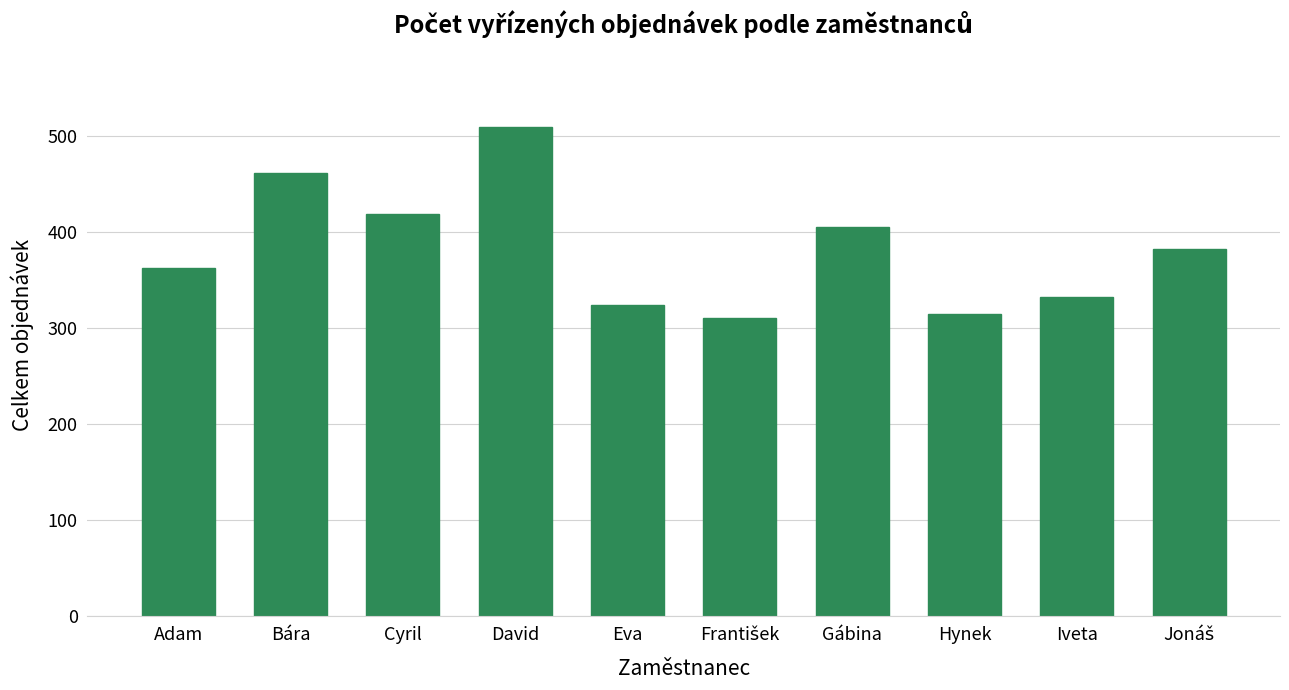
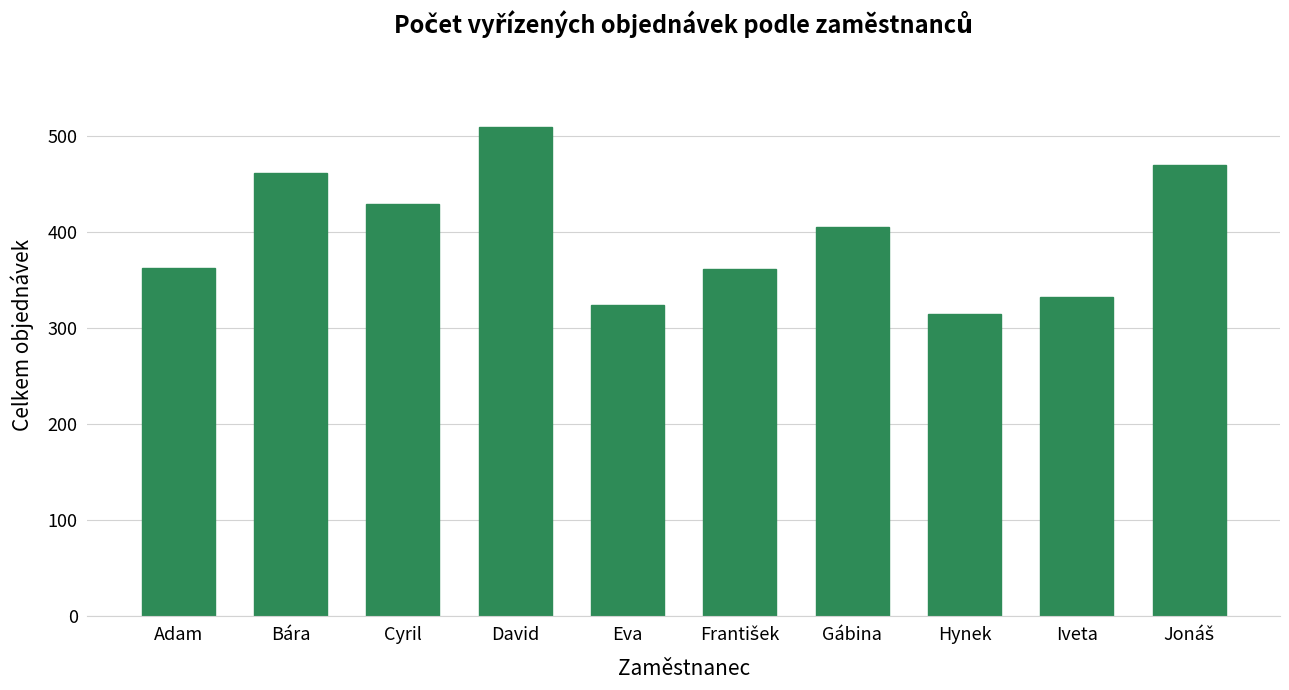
Cyril: 420 -> 430
František: 310 -> 360
Jonáš: 380 -> 470
